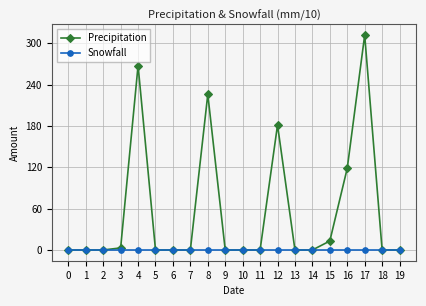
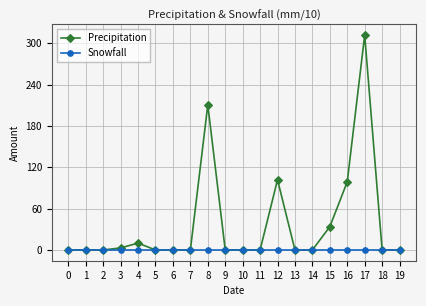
Precipitation, 4: 270 -> 10
Precipitation, 8: 230 -> 210
Precipitation, 12: 180 -> 100
Precipitation, 15: 10 -> 30
Precipitation, 16: 120 -> 100
